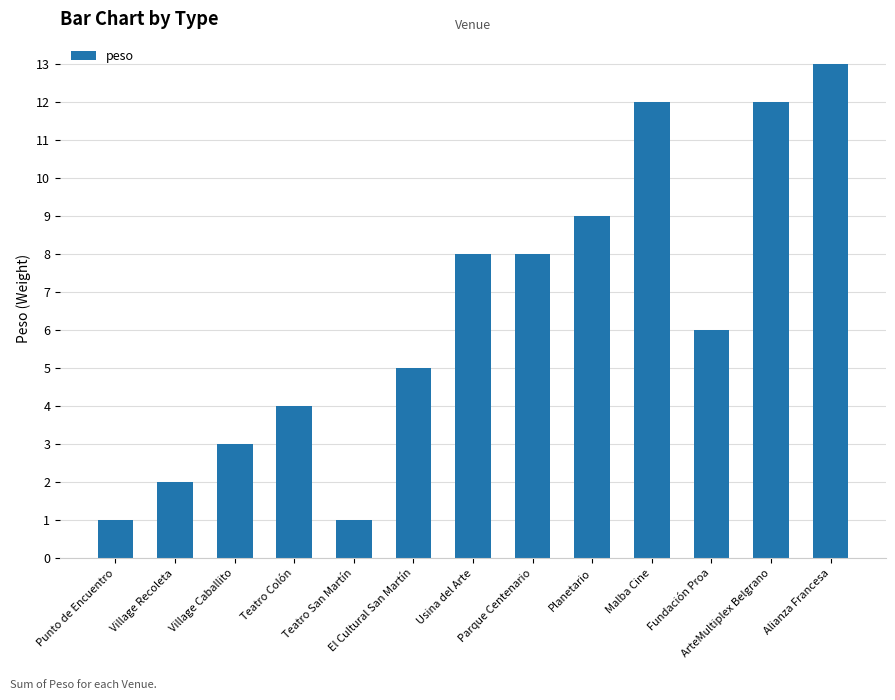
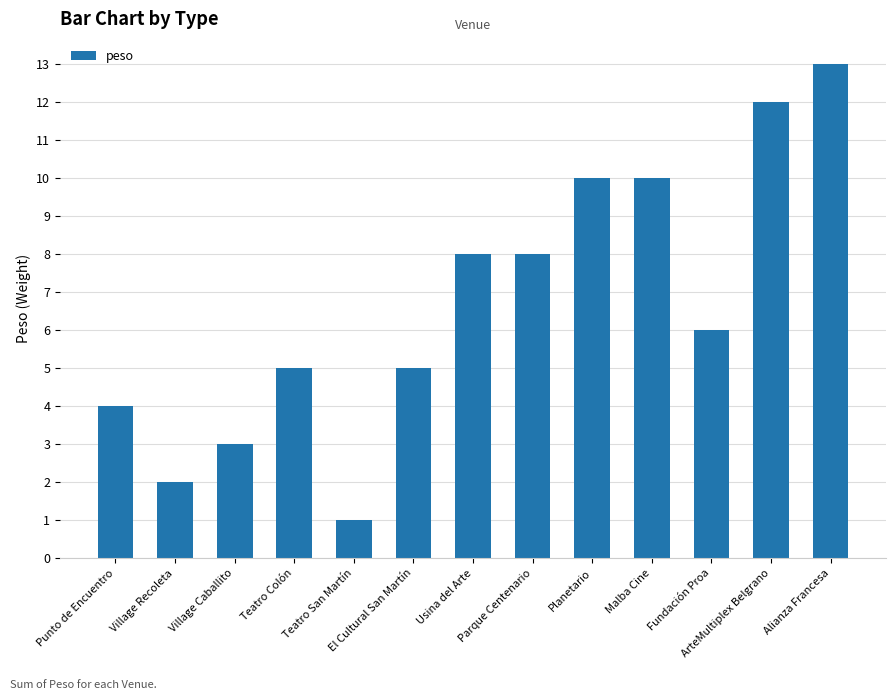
Punto de Encuentro: 1 -> 4
Teatro Colón: 4 -> 5
Planetario: 9 -> 10
Malba Cine: 12 -> 10
